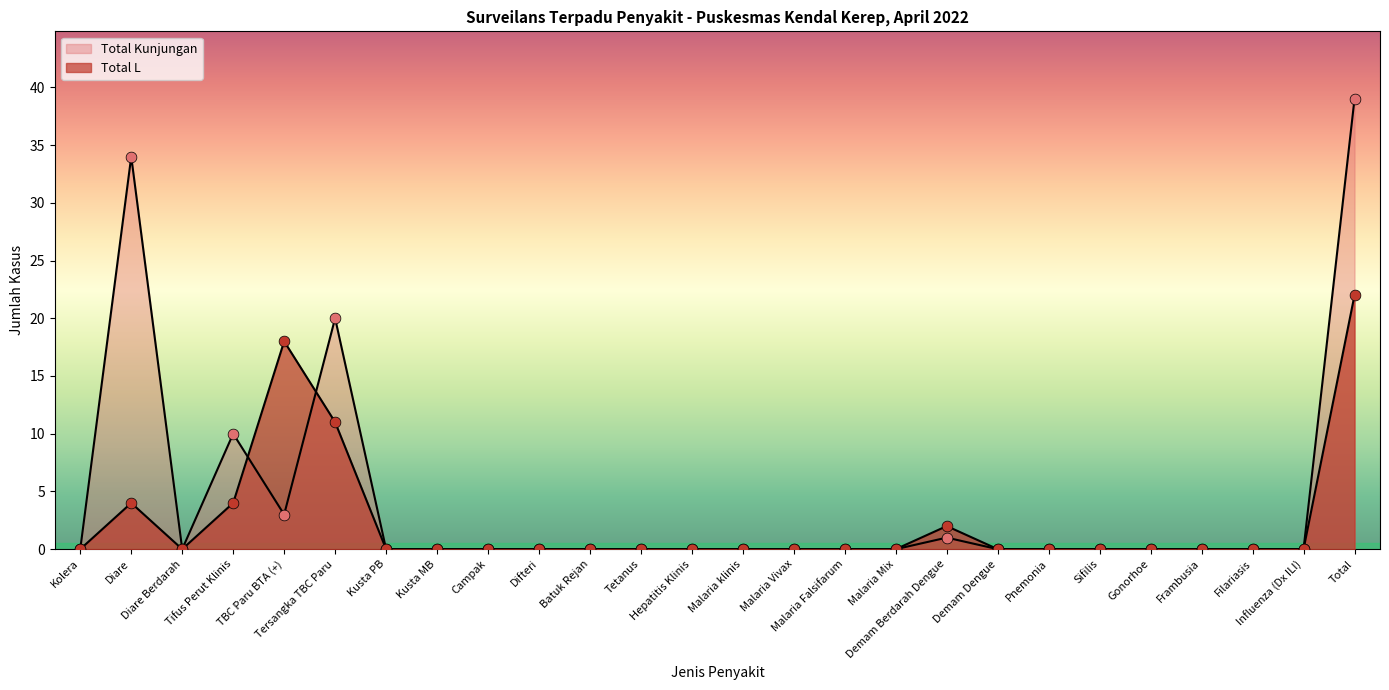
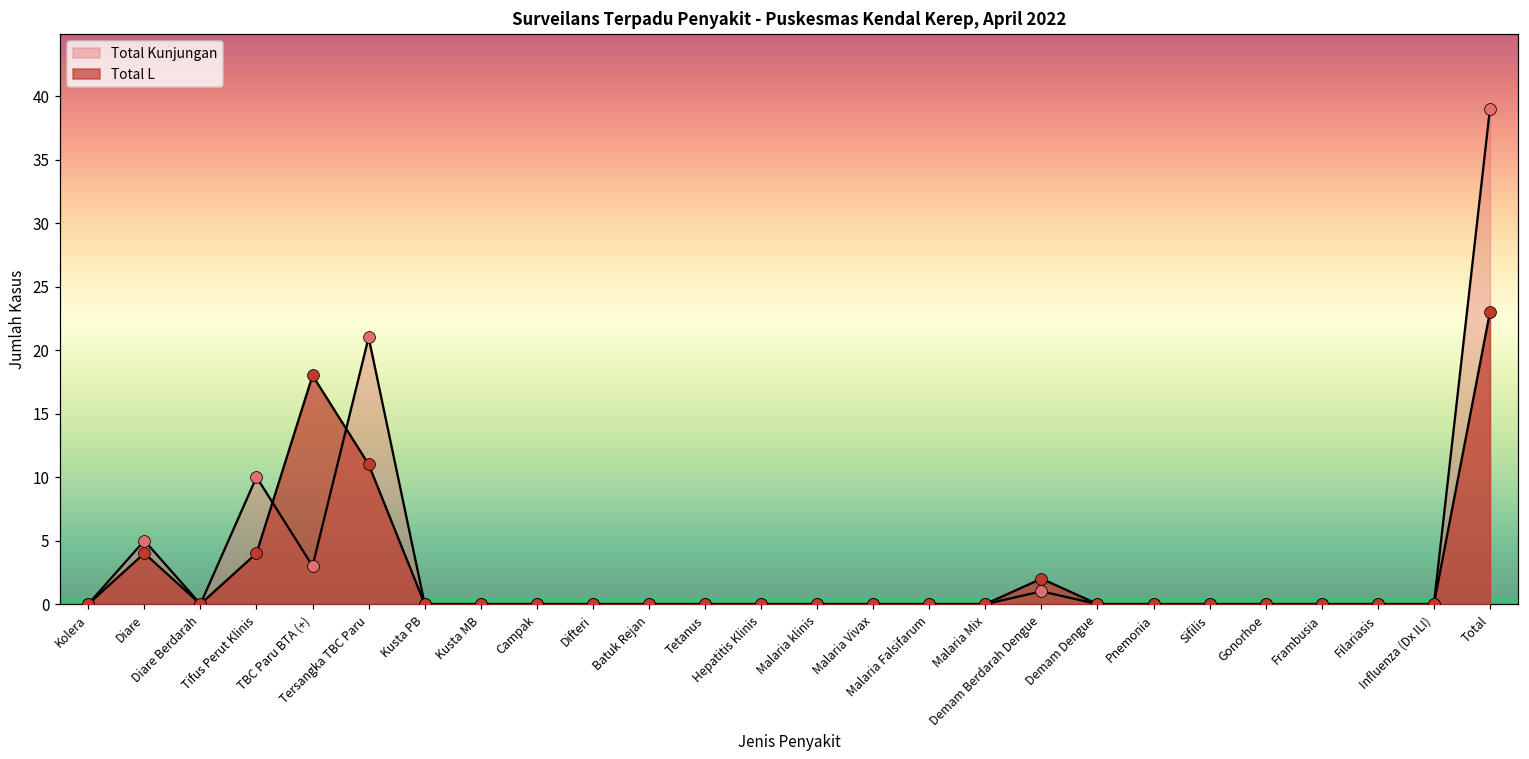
Total Kunjungan, Diare: 34 -> 5
Total Kunjungan, Tersangka TBC Paru: 20 -> 21
Total L, Total: 22 -> 23
